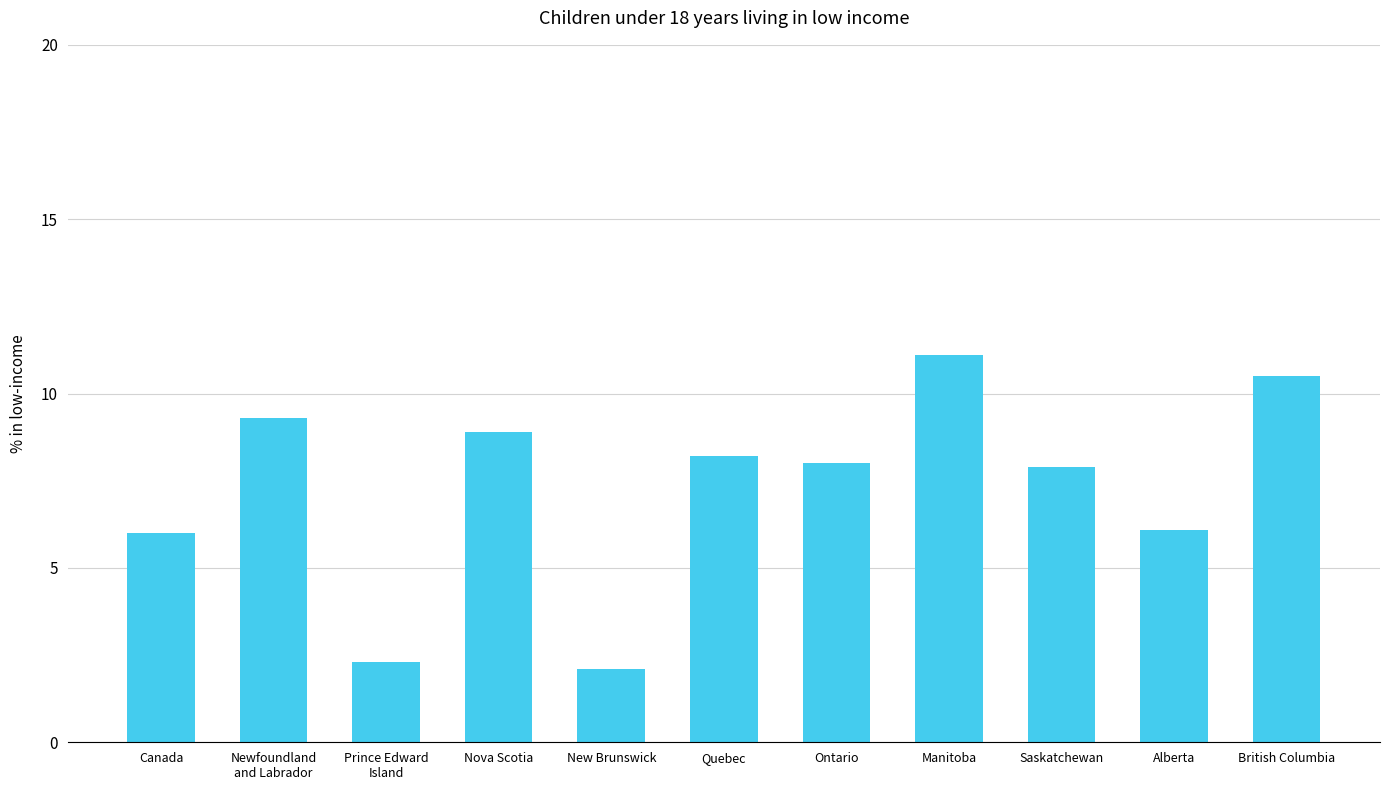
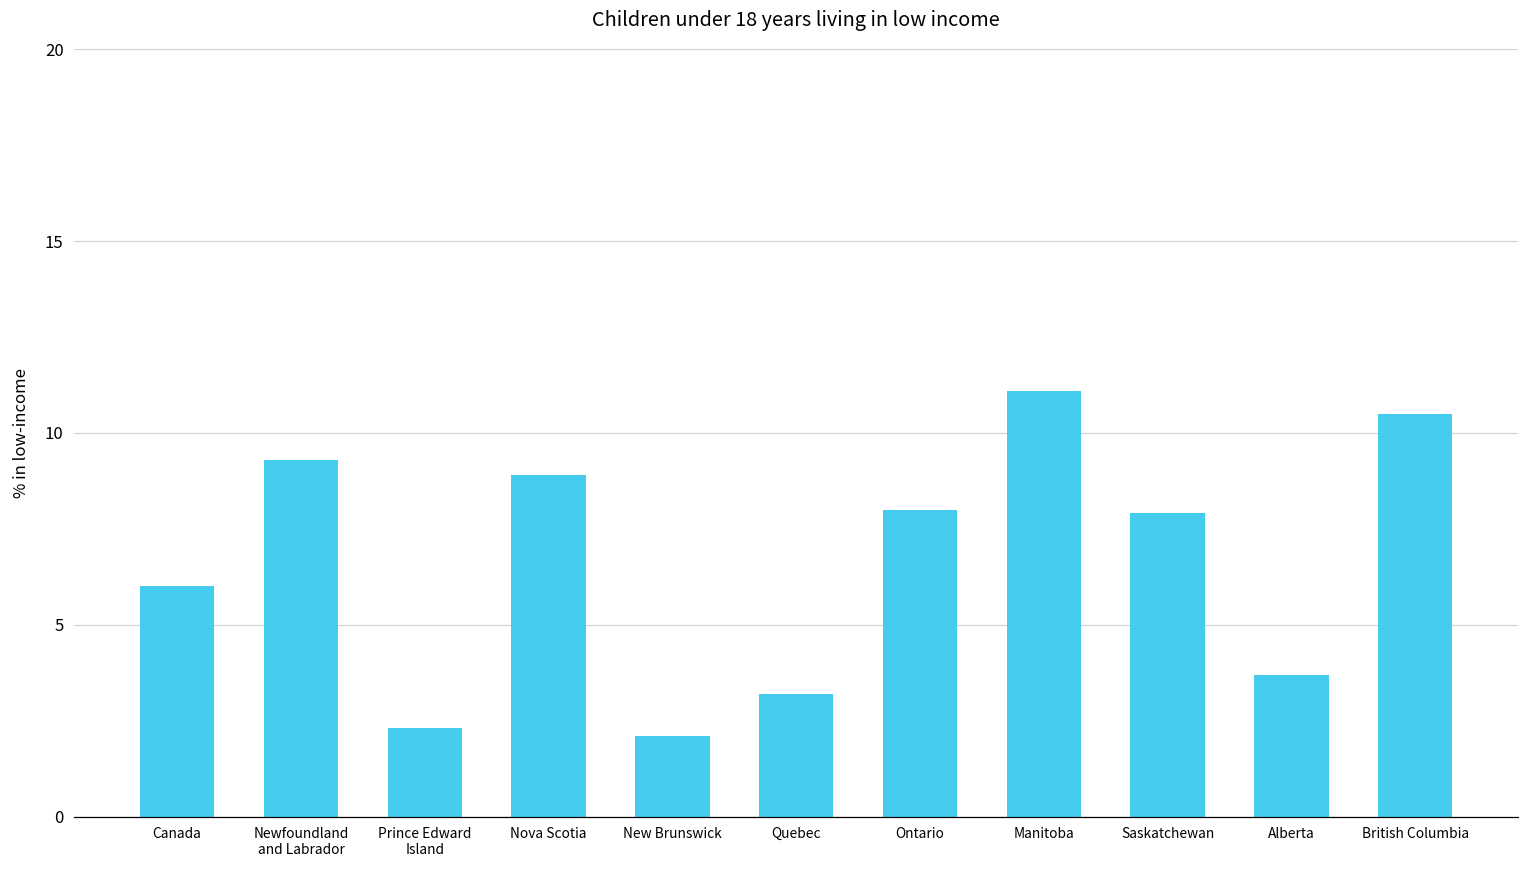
Quebec: 8.2 -> 3.2
Alberta: 6.1 -> 3.7
